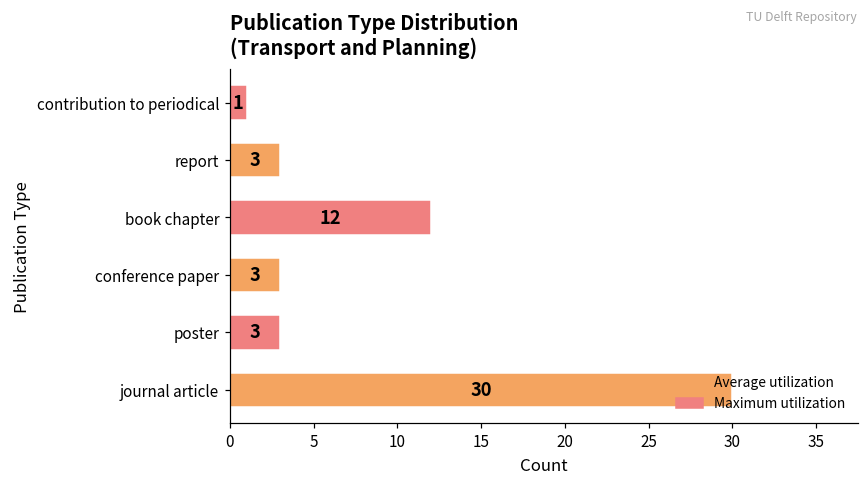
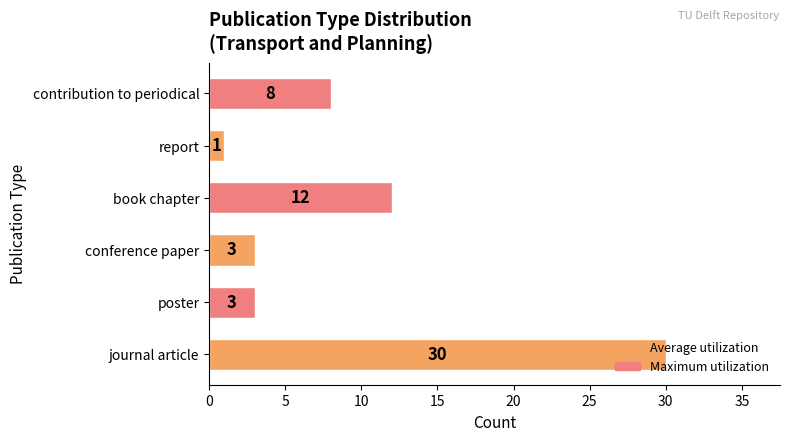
contribution to periodical: 1 -> 8
report: 3 -> 1
